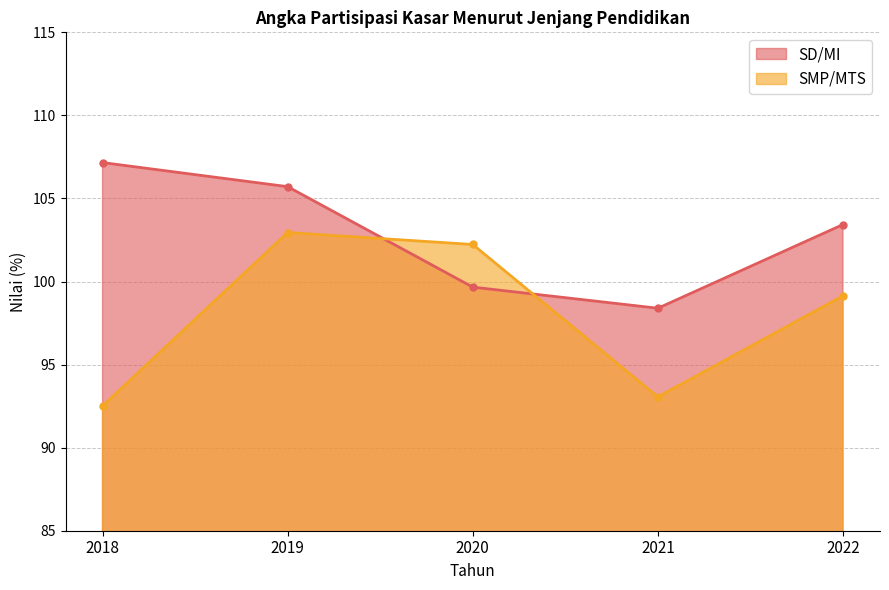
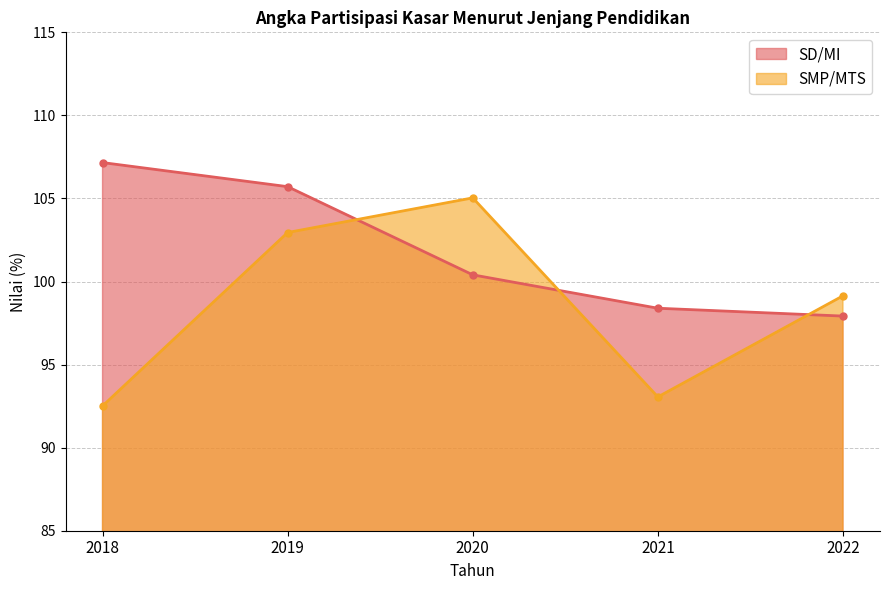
SD/MI, 2020: 99.7 -> 100.4
SMP/MTS, 2020: 102.2 -> 105.0
SD/MI, 2022: 103.4 -> 97.9
